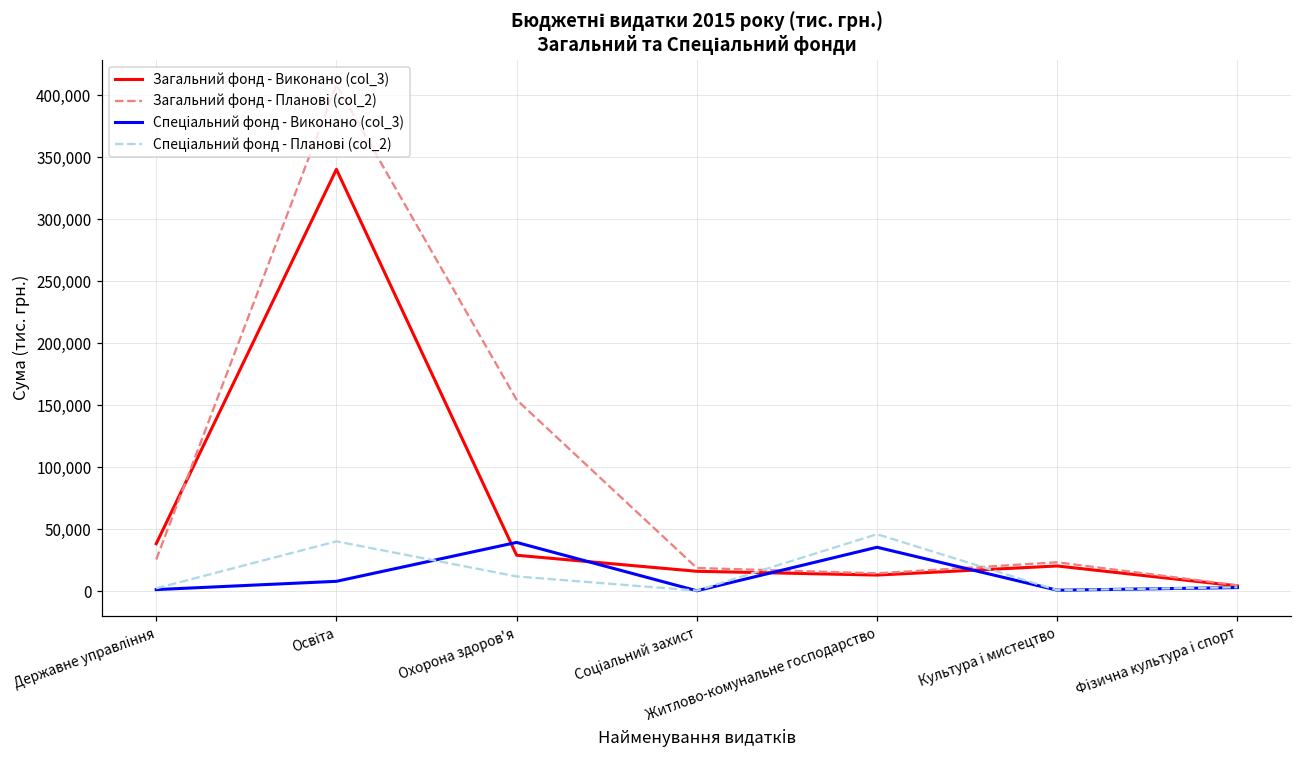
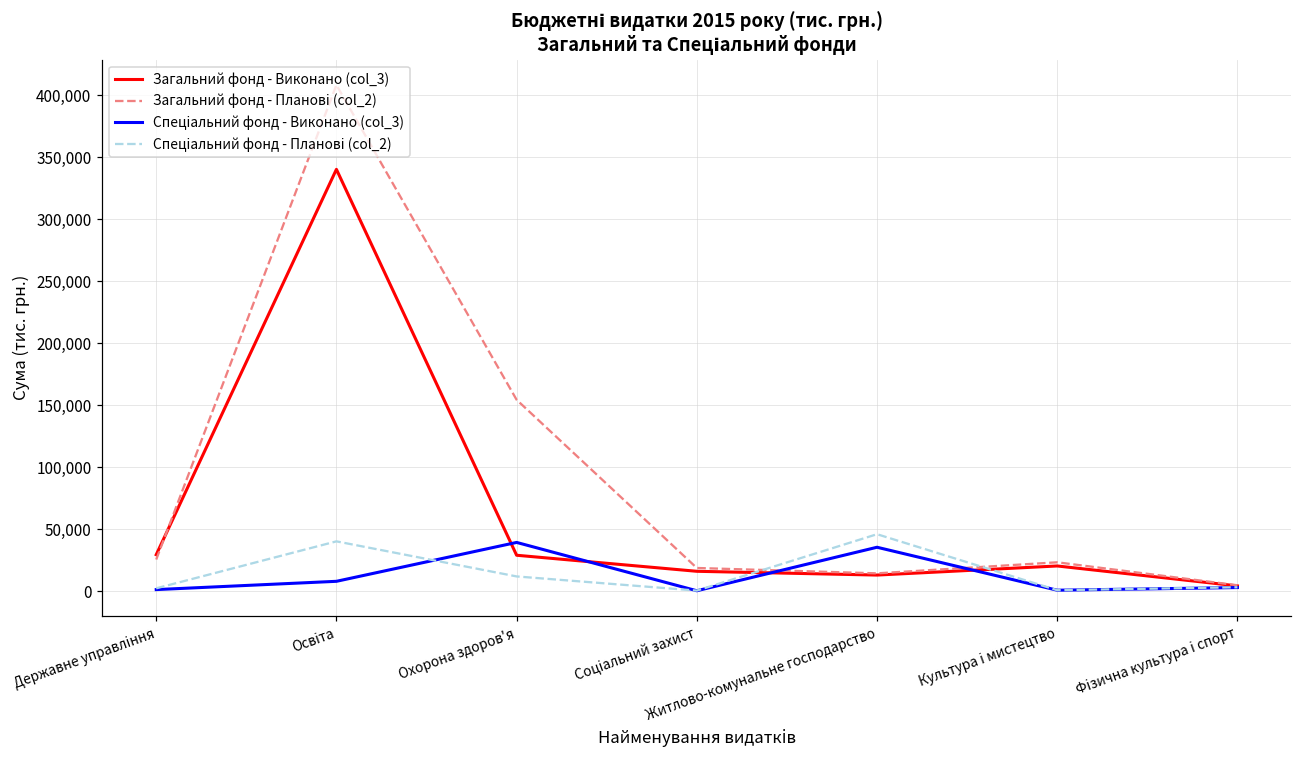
Загальний фонд - Виконано (col_3), Державне управління: 38,000 -> 30,000
